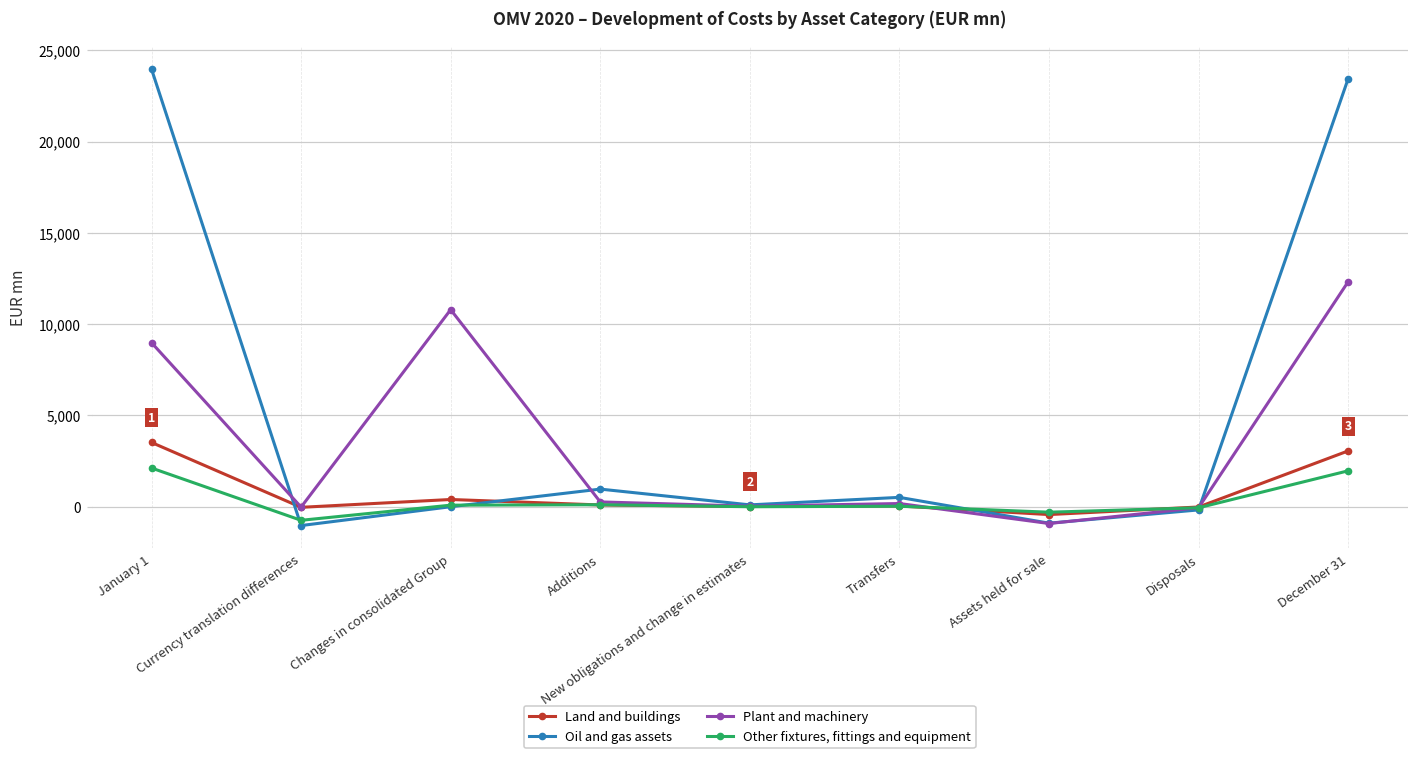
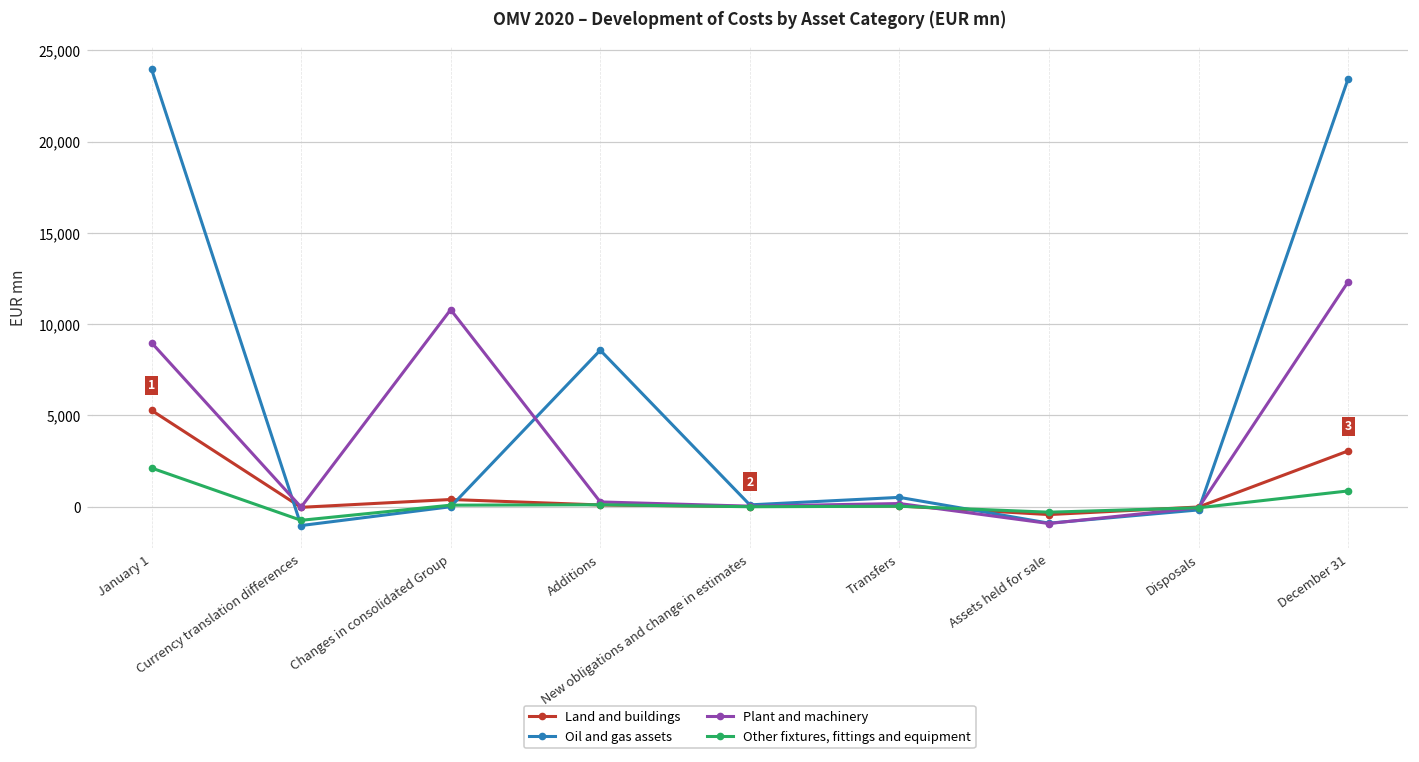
Land and buildings, January 1: 3,500 -> 5,300
Oil and gas assets, Additions: 1,000 -> 8,600
Other fixtures, fittings and equipment, December 31: 2,000 -> 900
